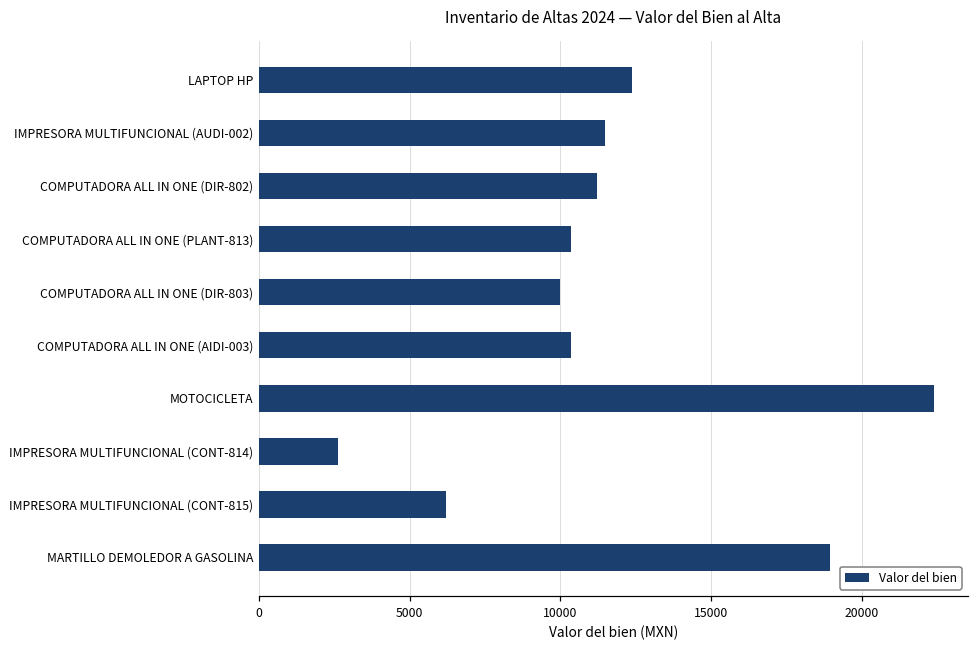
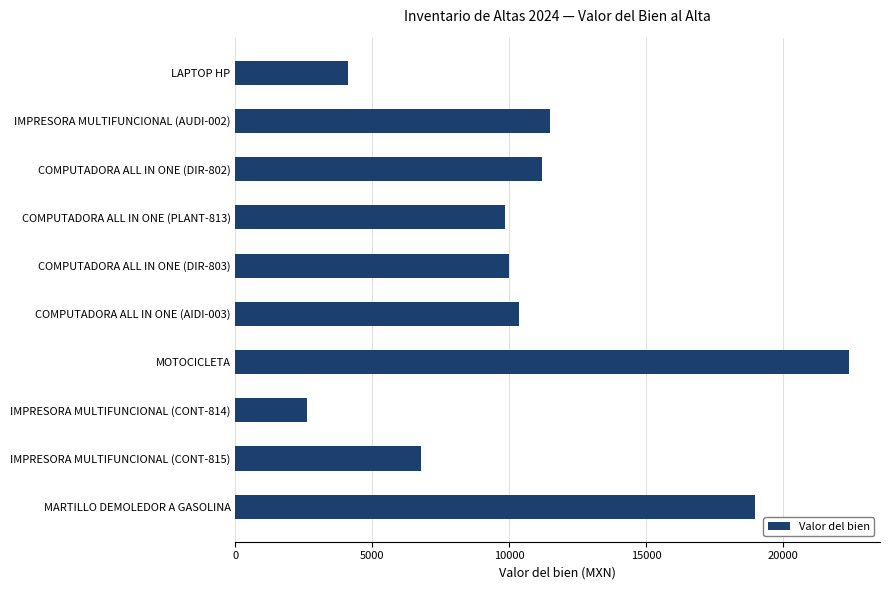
LAPTOP HP: 12400 -> 4100
COMPUTADORA ALL IN ONE (PLANT-813): 10300 -> 9900
IMPRESORA MULTIFUNCIONAL (CONT-815): 6200 -> 6800
